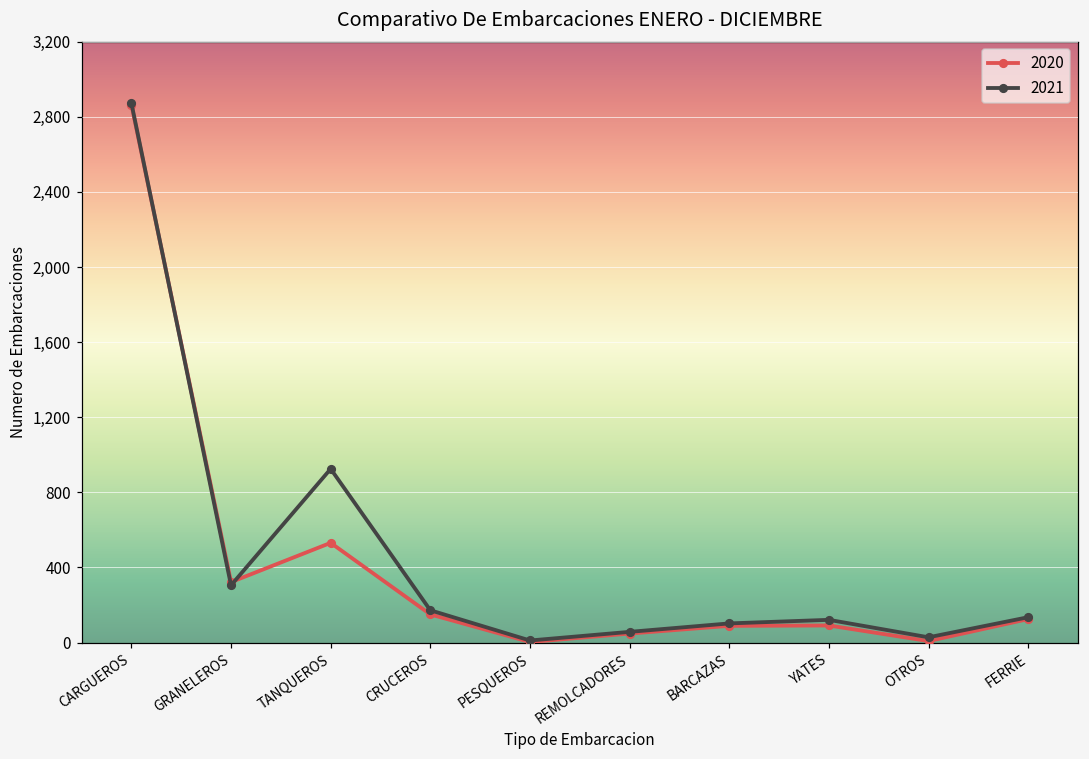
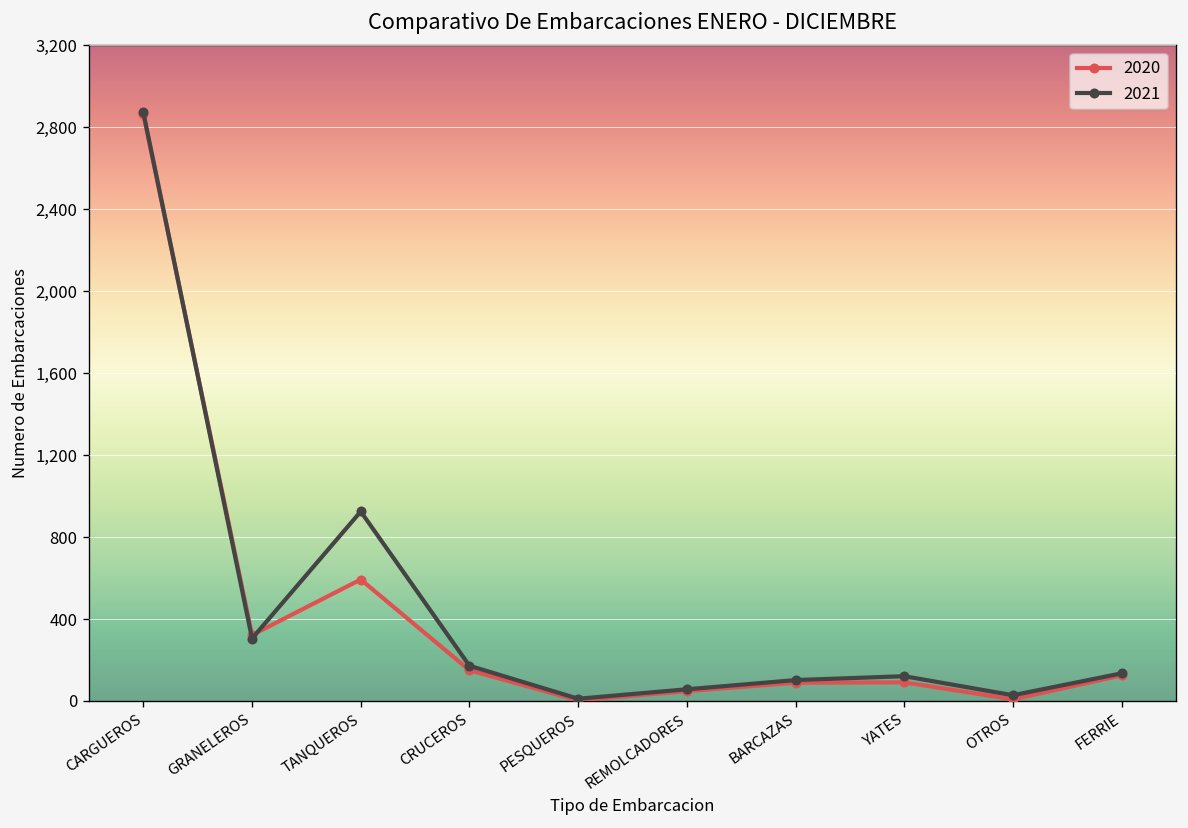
2020, TANQUEROS: 530 -> 590
